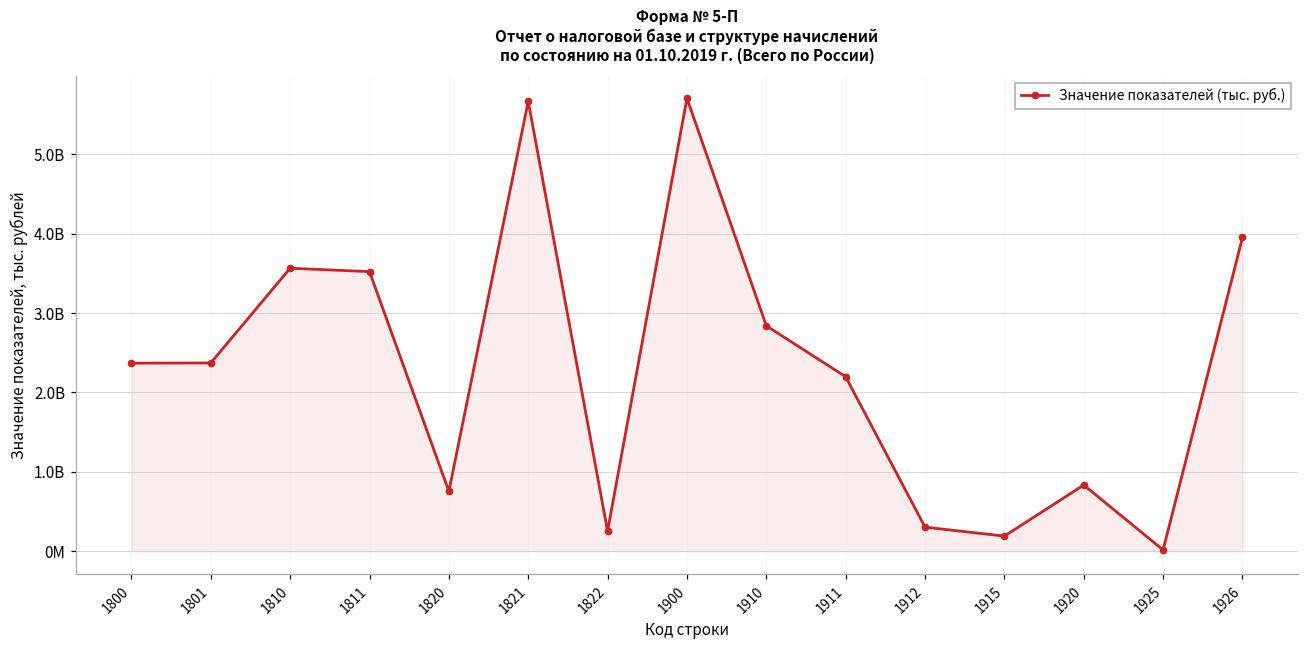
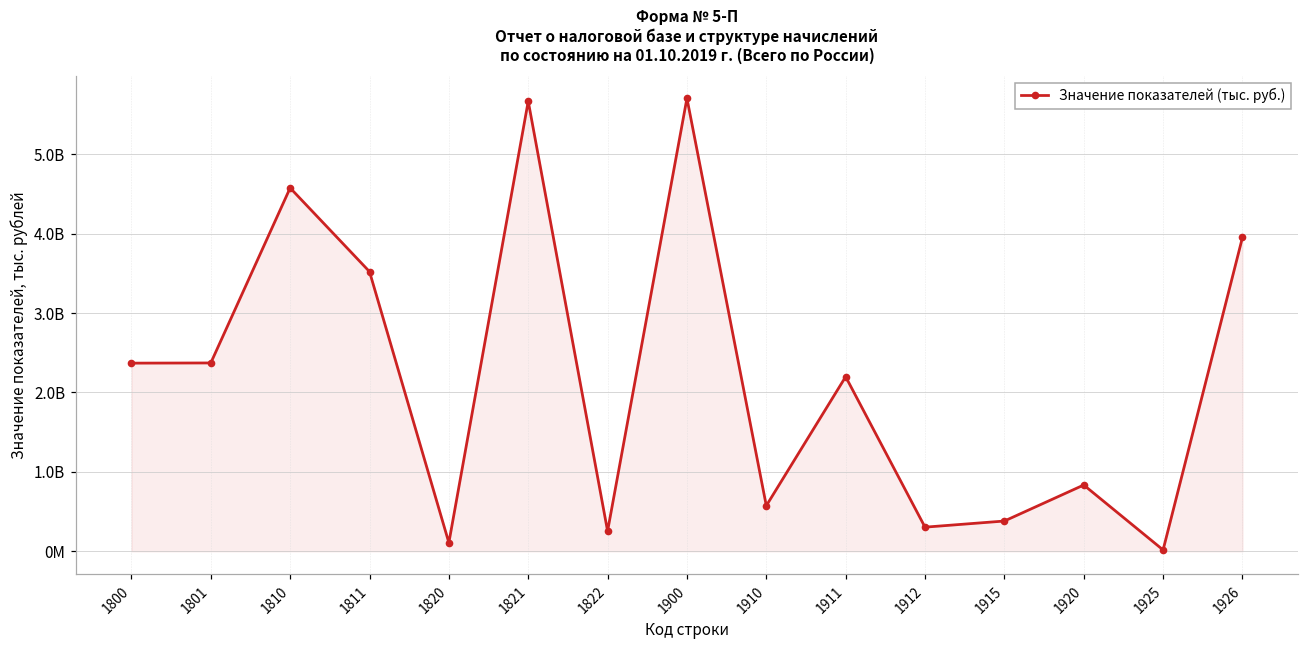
1810: 3600000000 -> 4600000000
1820: 800000000 -> 100000000
1910: 2800000000 -> 600000000
1915: 200000000 -> 400000000
